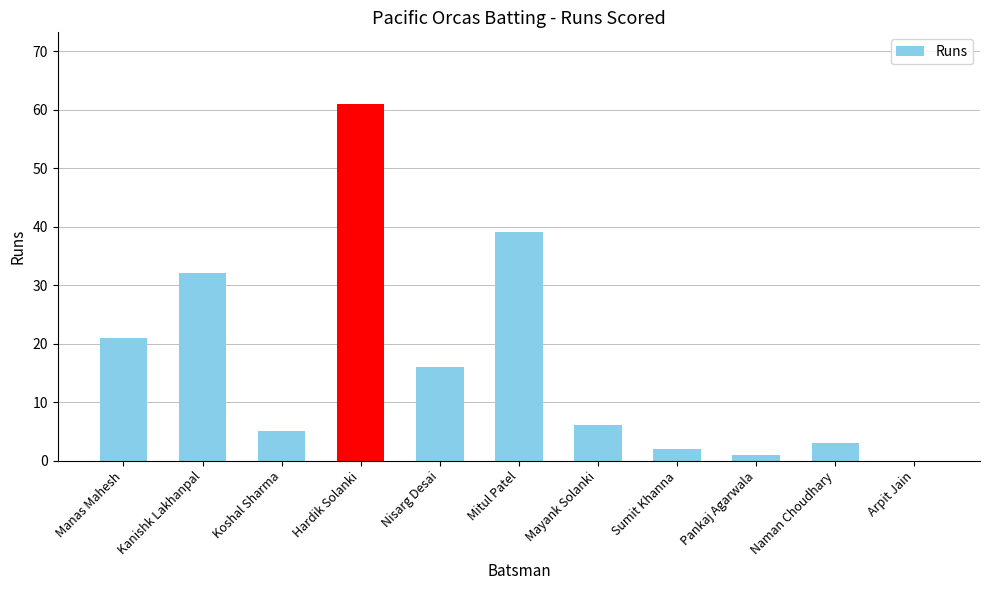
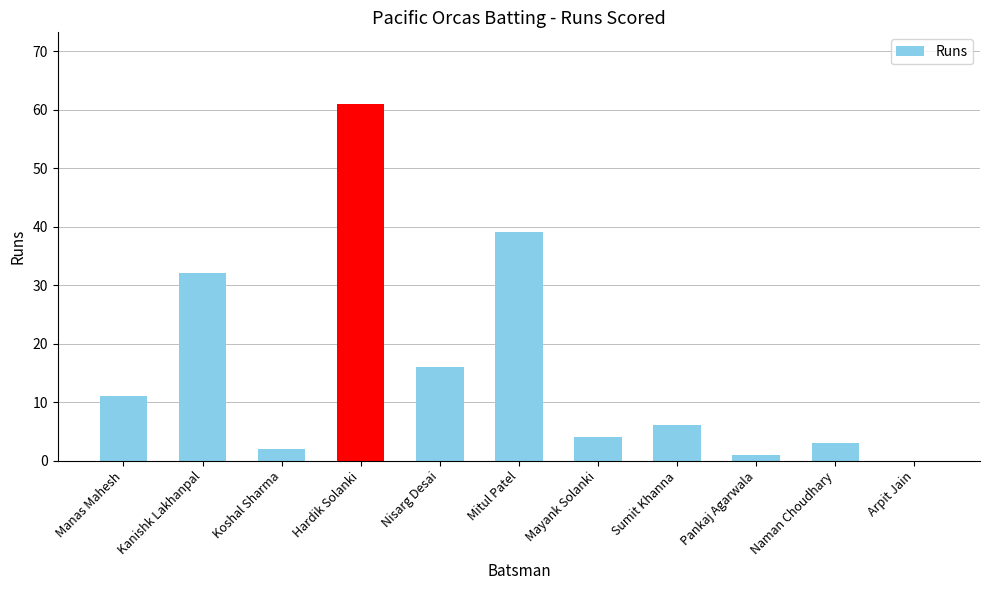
Manas Mahesh: 21 -> 11
Koshal Sharma: 5 -> 2
Mayank Solanki: 6 -> 4
Sumit Khanna: 2 -> 6
